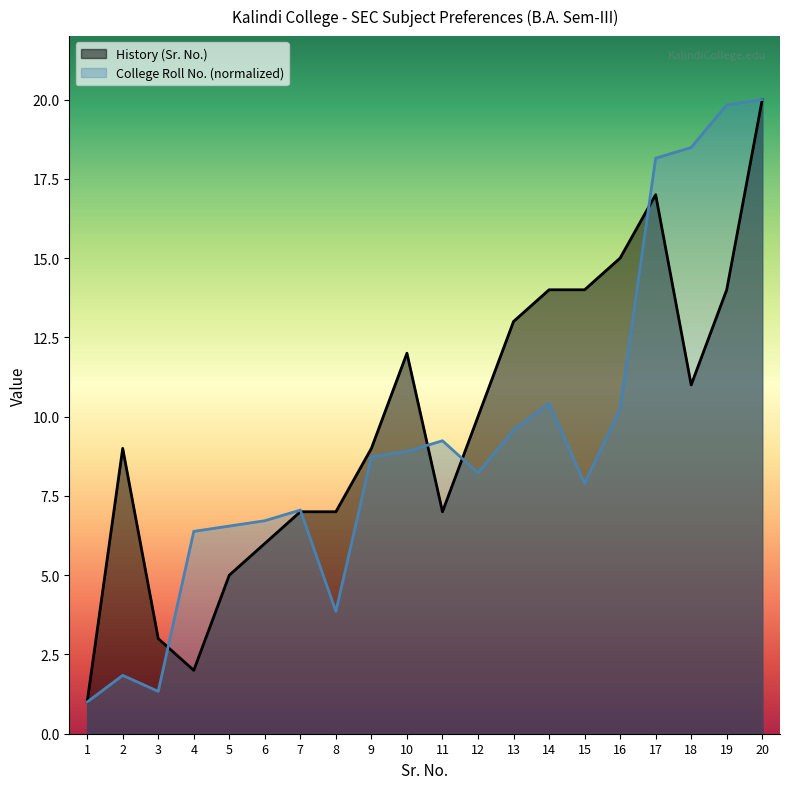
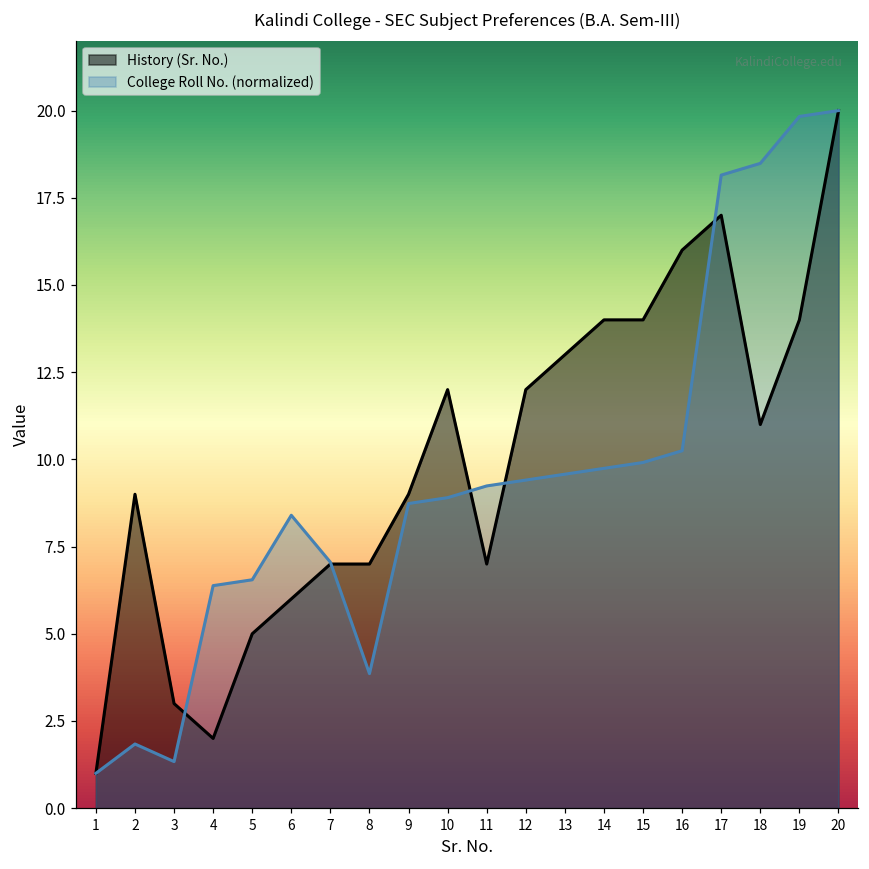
College Roll No. (normalized), 6: 6.7 -> 8.4
History (Sr. No.), 12: 10 -> 12
College Roll No. (normalized), 12: 8.2 -> 9.4
College Roll No. (normalized), 14: 10.4 -> 9.7
College Roll No. (normalized), 15: 7.9 -> 9.9
History (Sr. No.), 16: 15 -> 16
